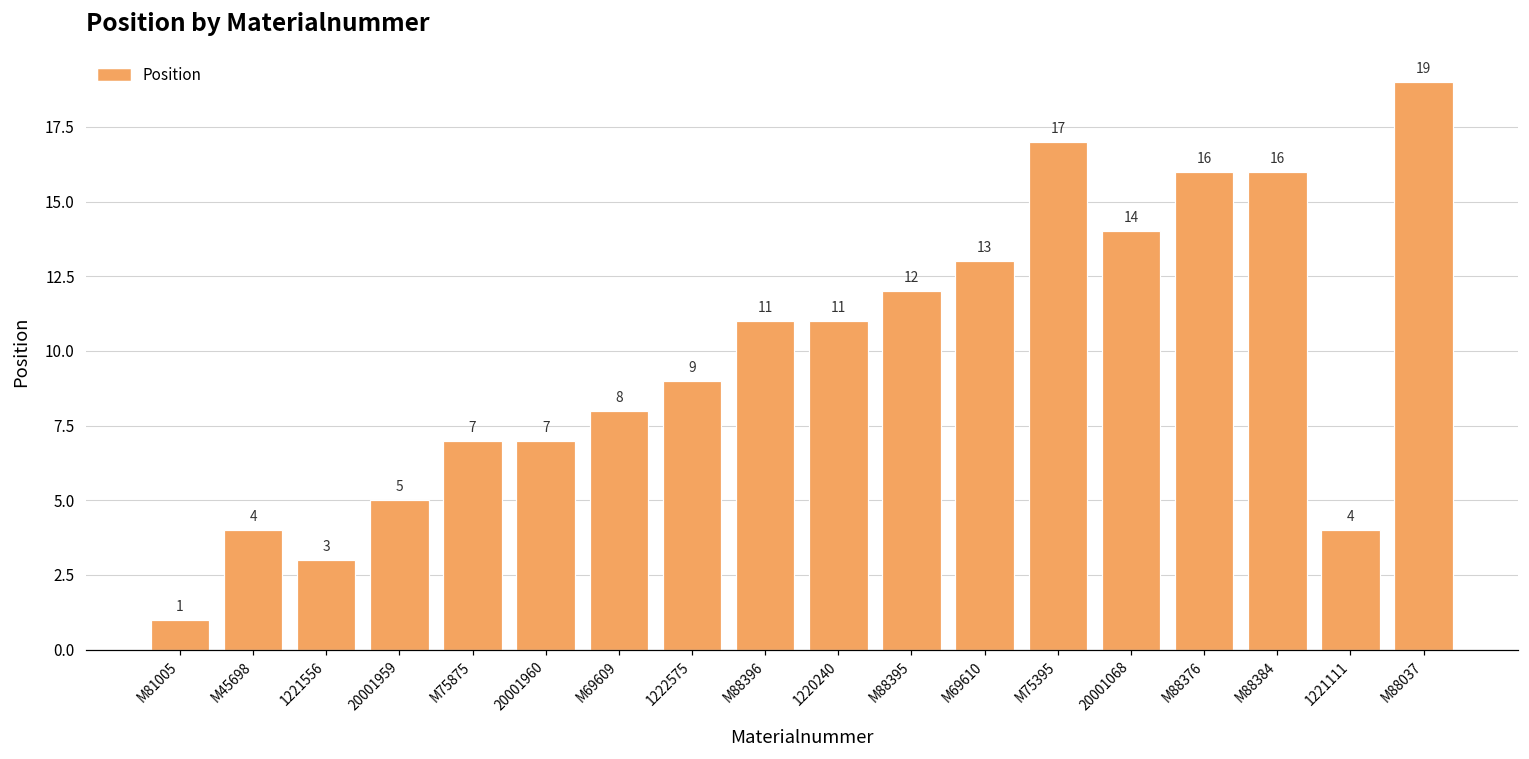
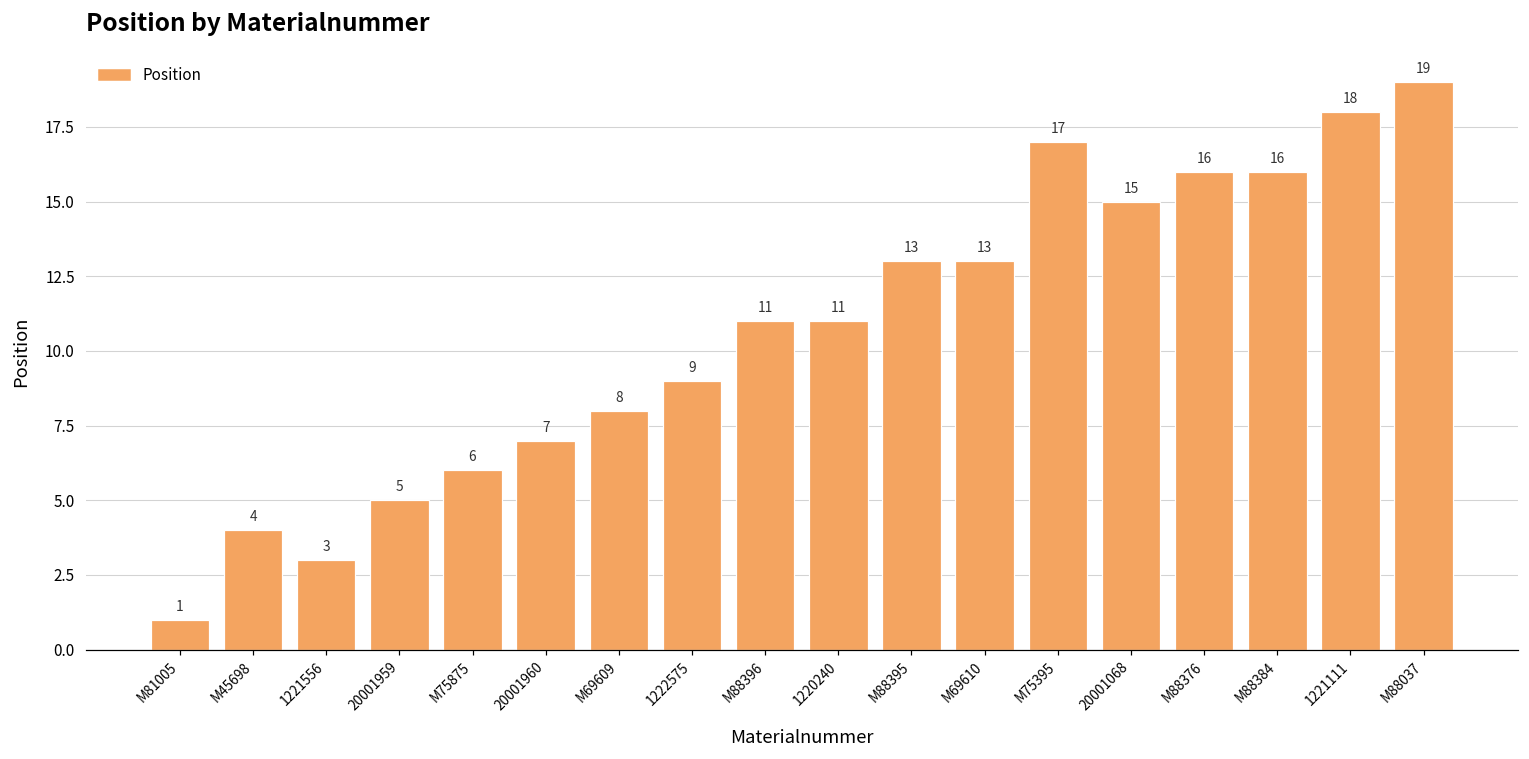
M75875: 7 -> 6
M88395: 12 -> 13
20001068: 14 -> 15
1221111: 4 -> 18
